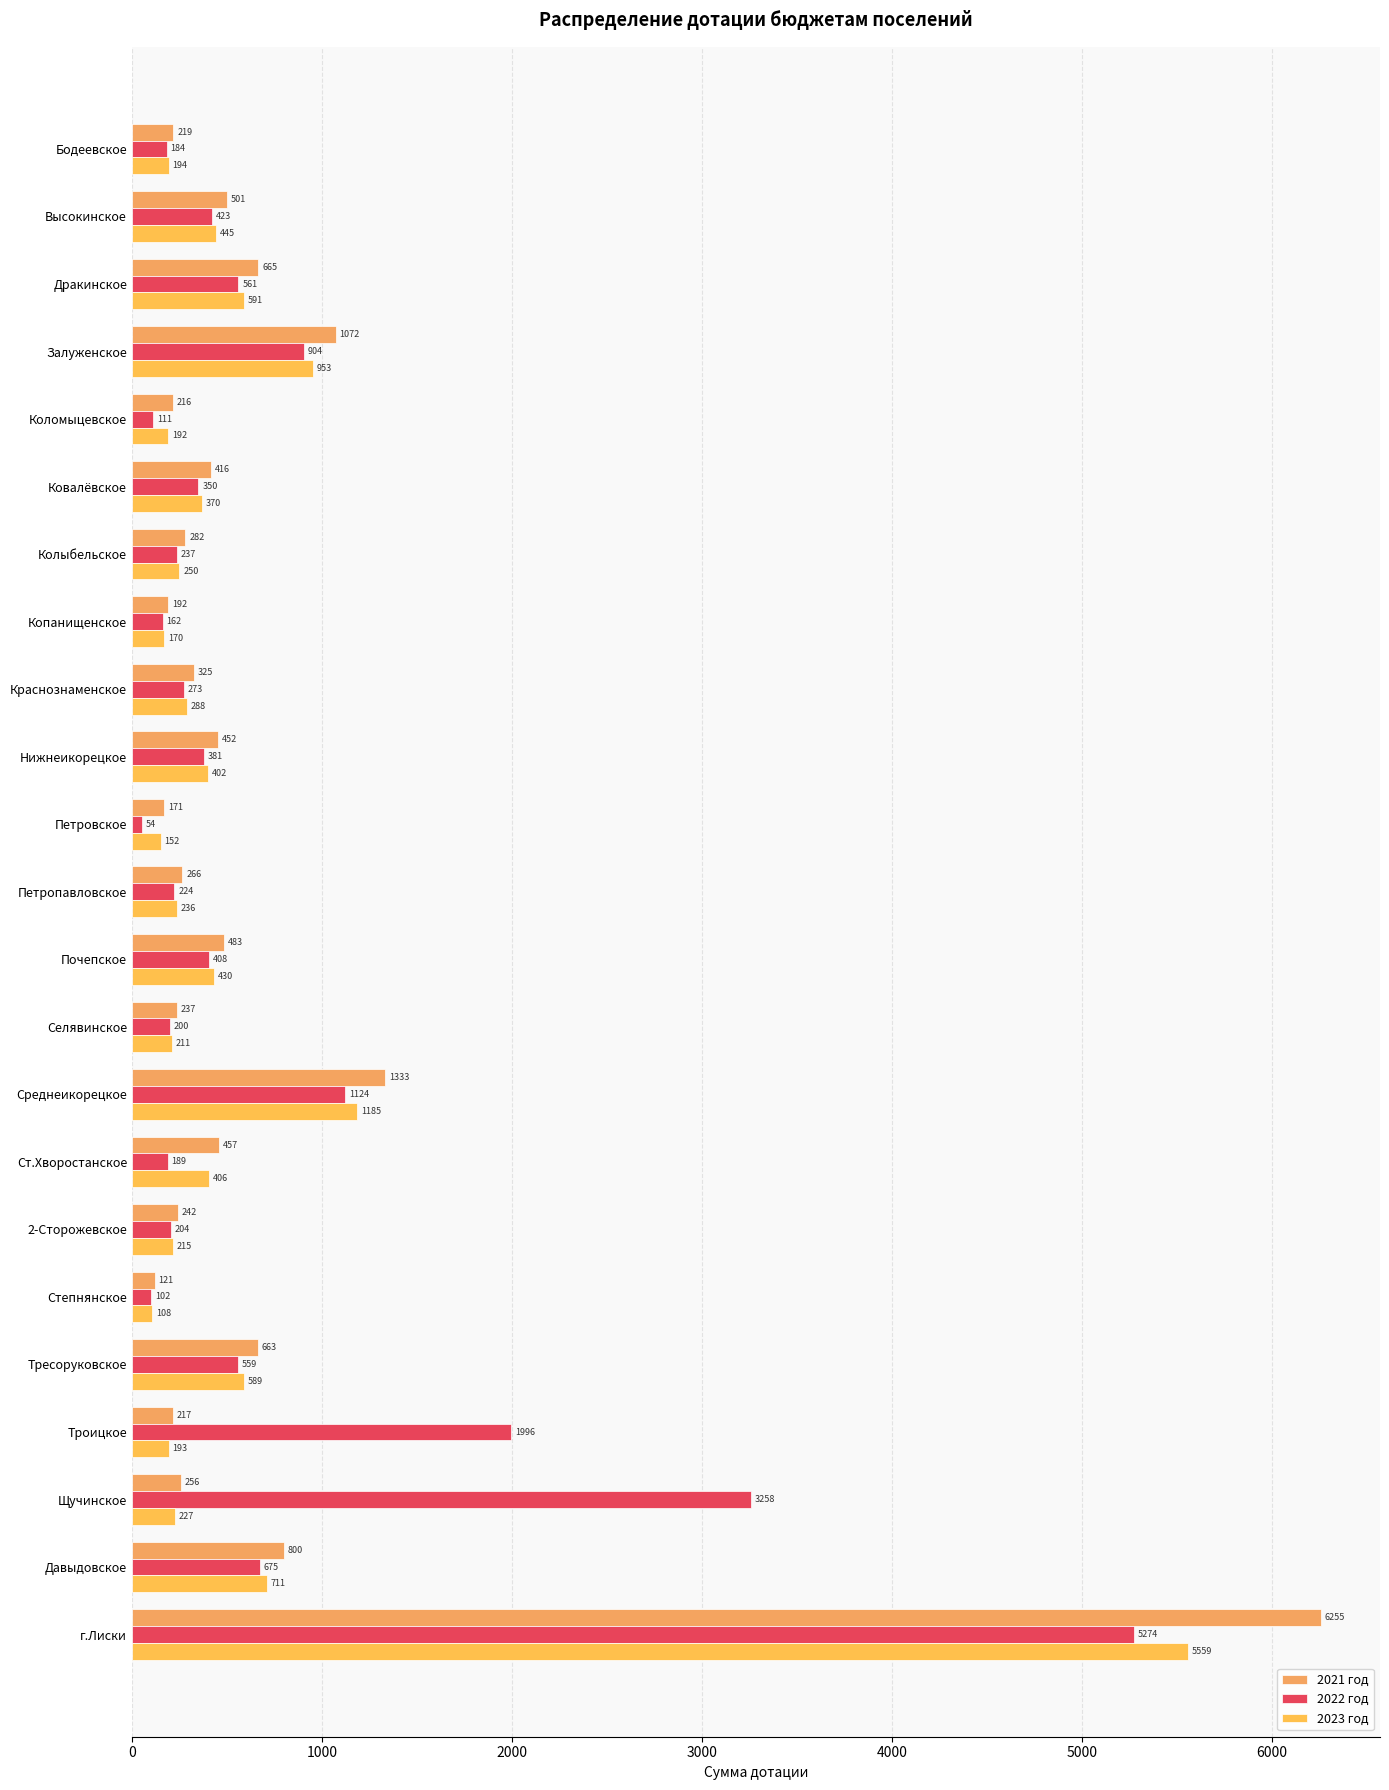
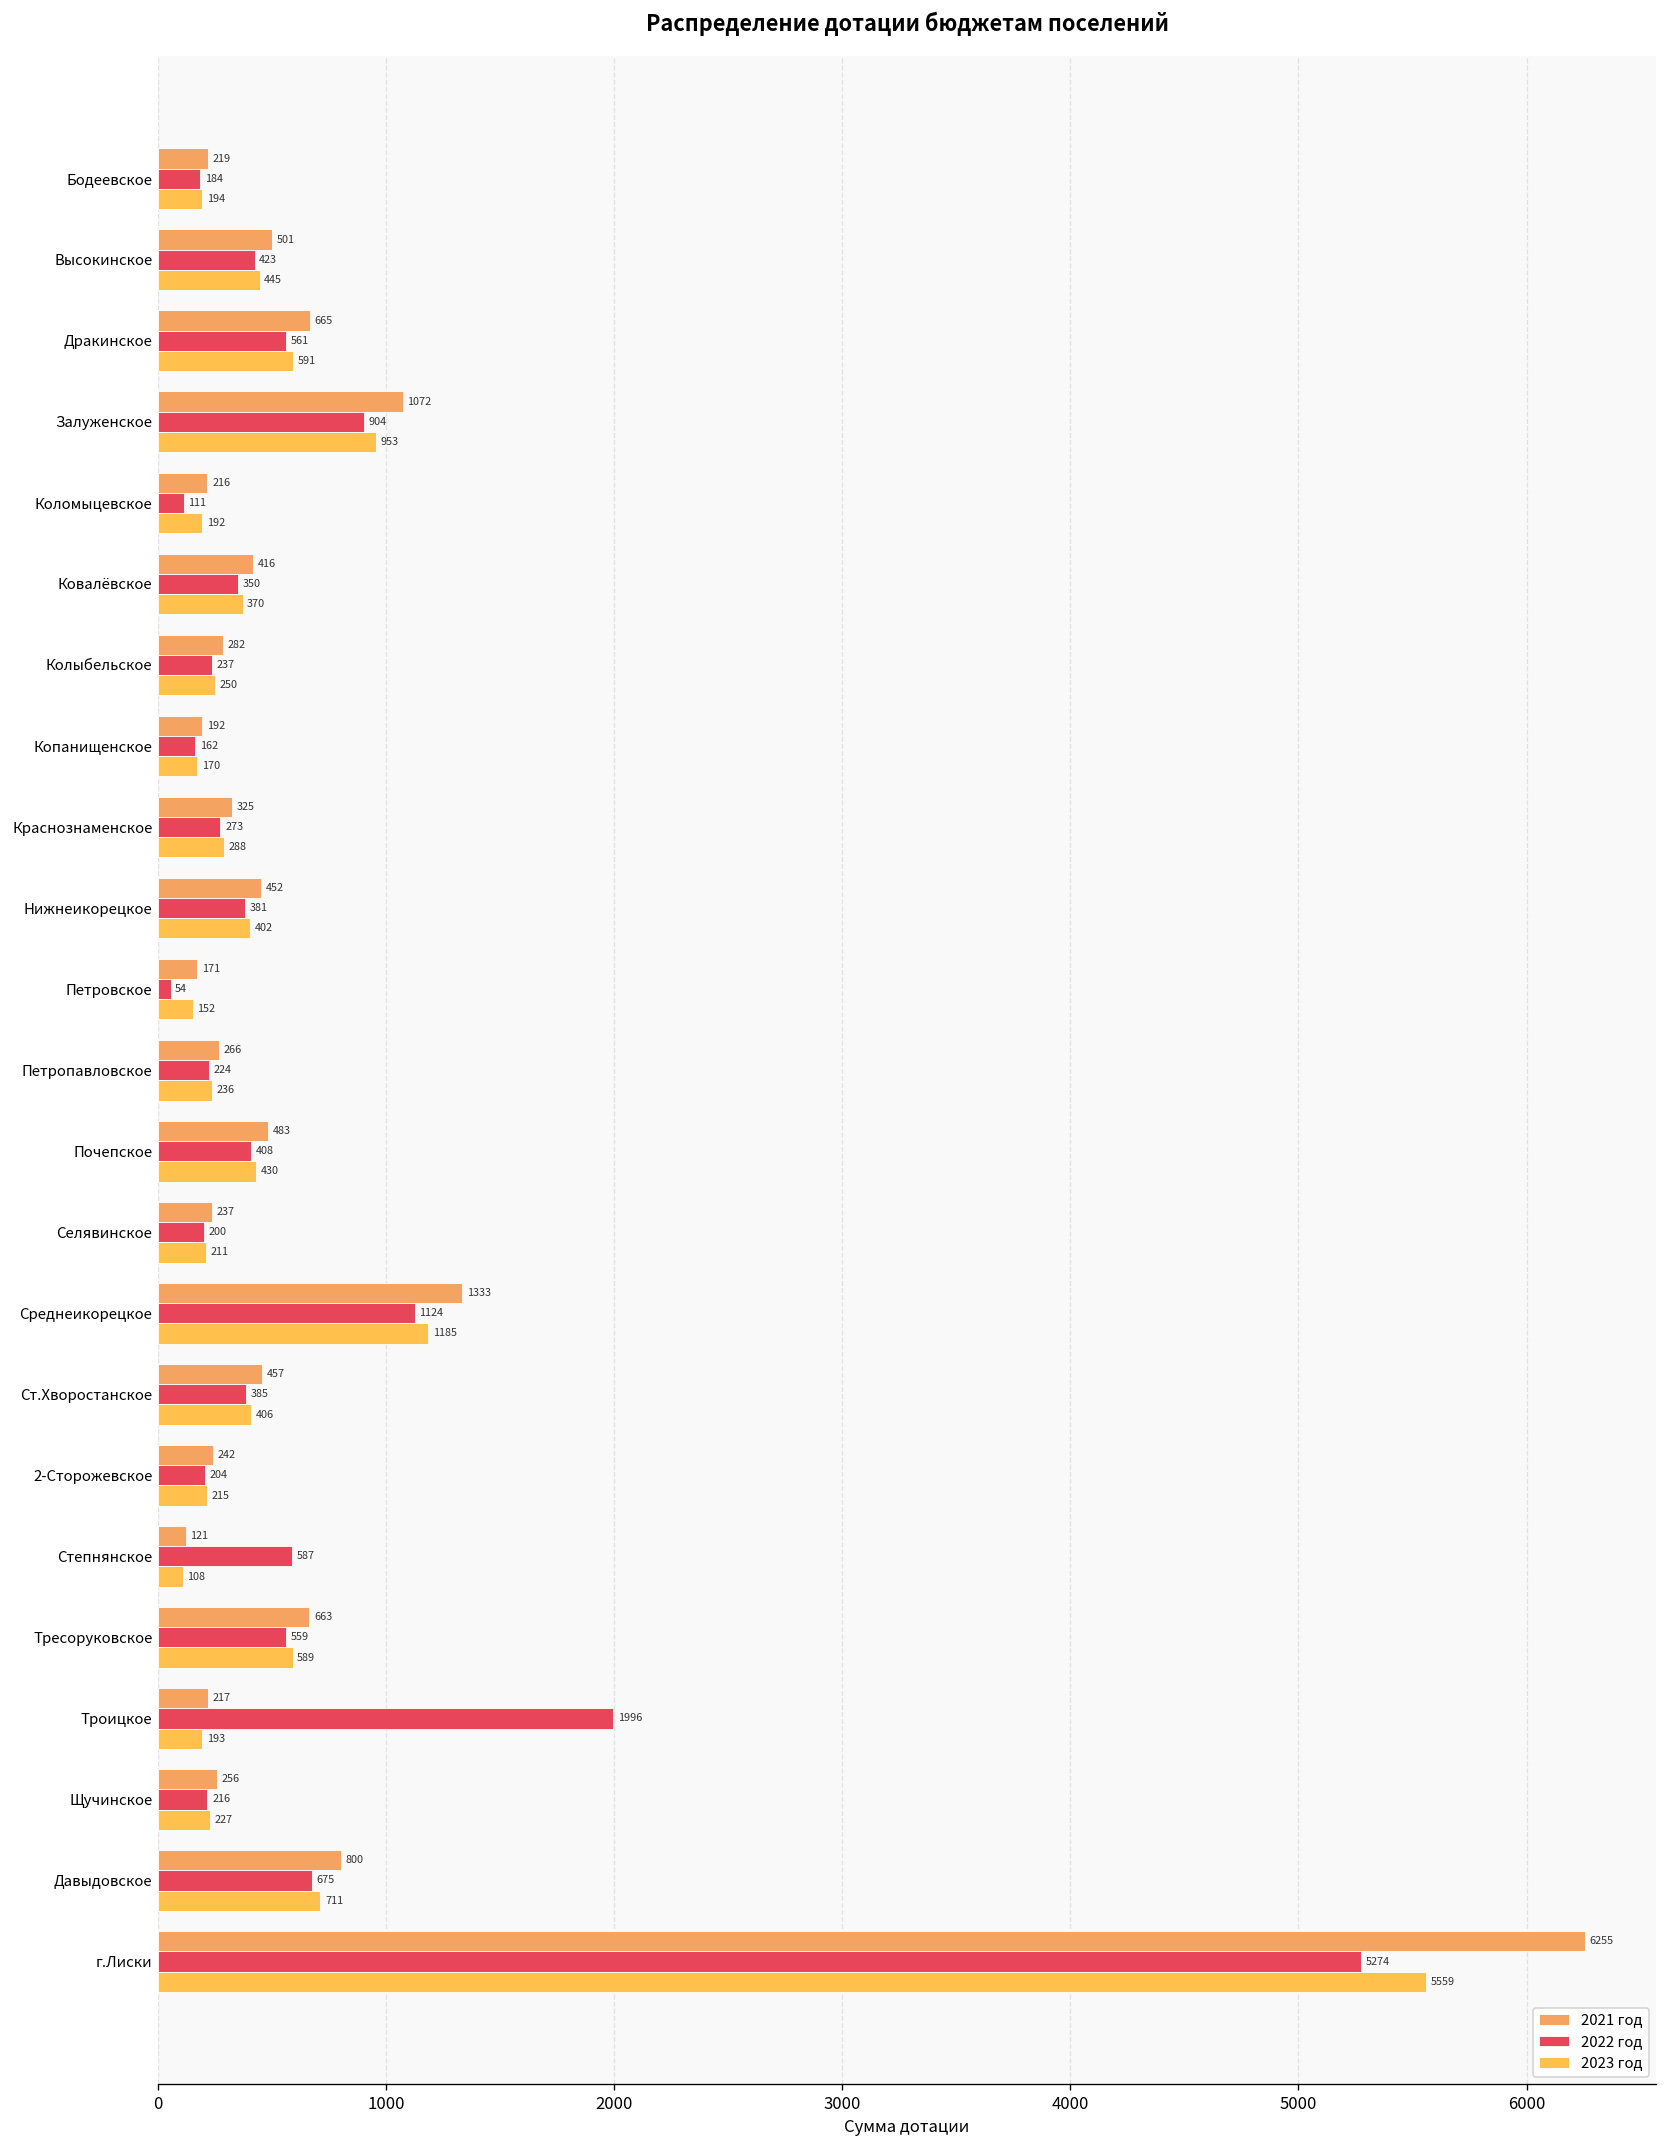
2022 год, Ст.Хворостанское: 189 -> 385
2022 год, Степнянское: 102 -> 587
2022 год, Щучинское: 3258 -> 216
